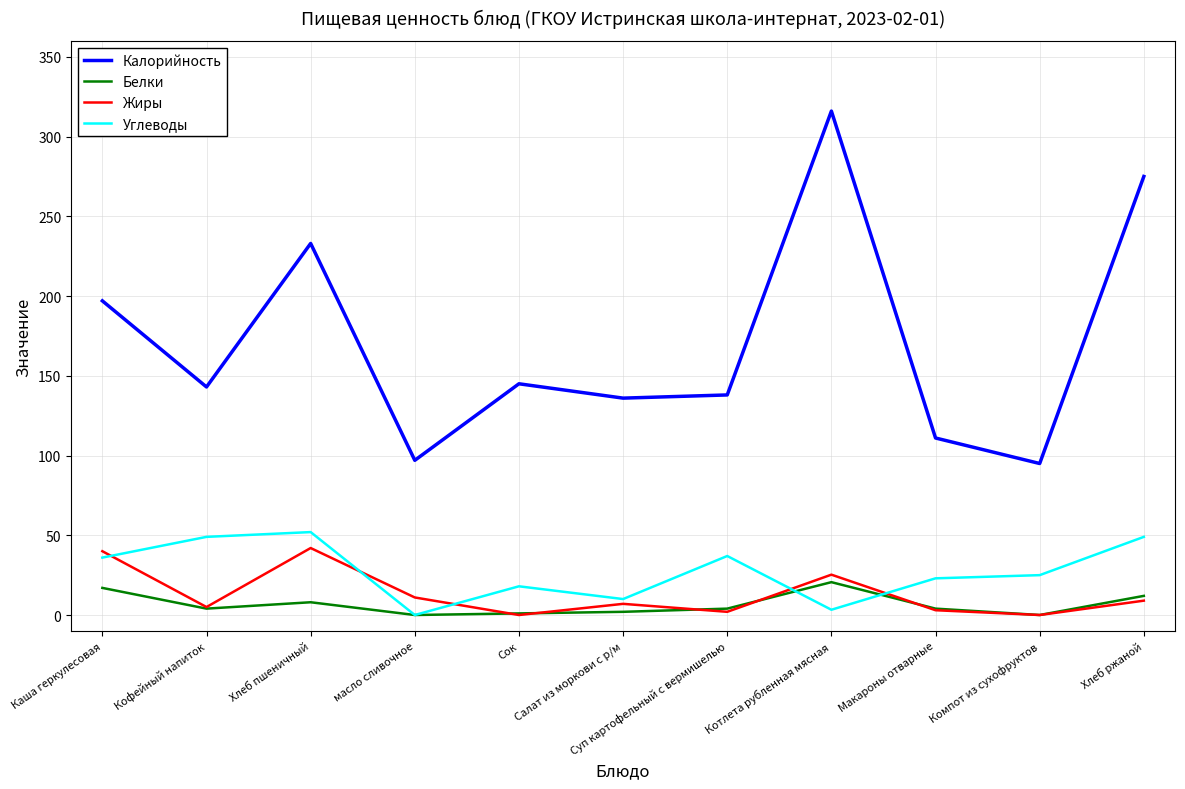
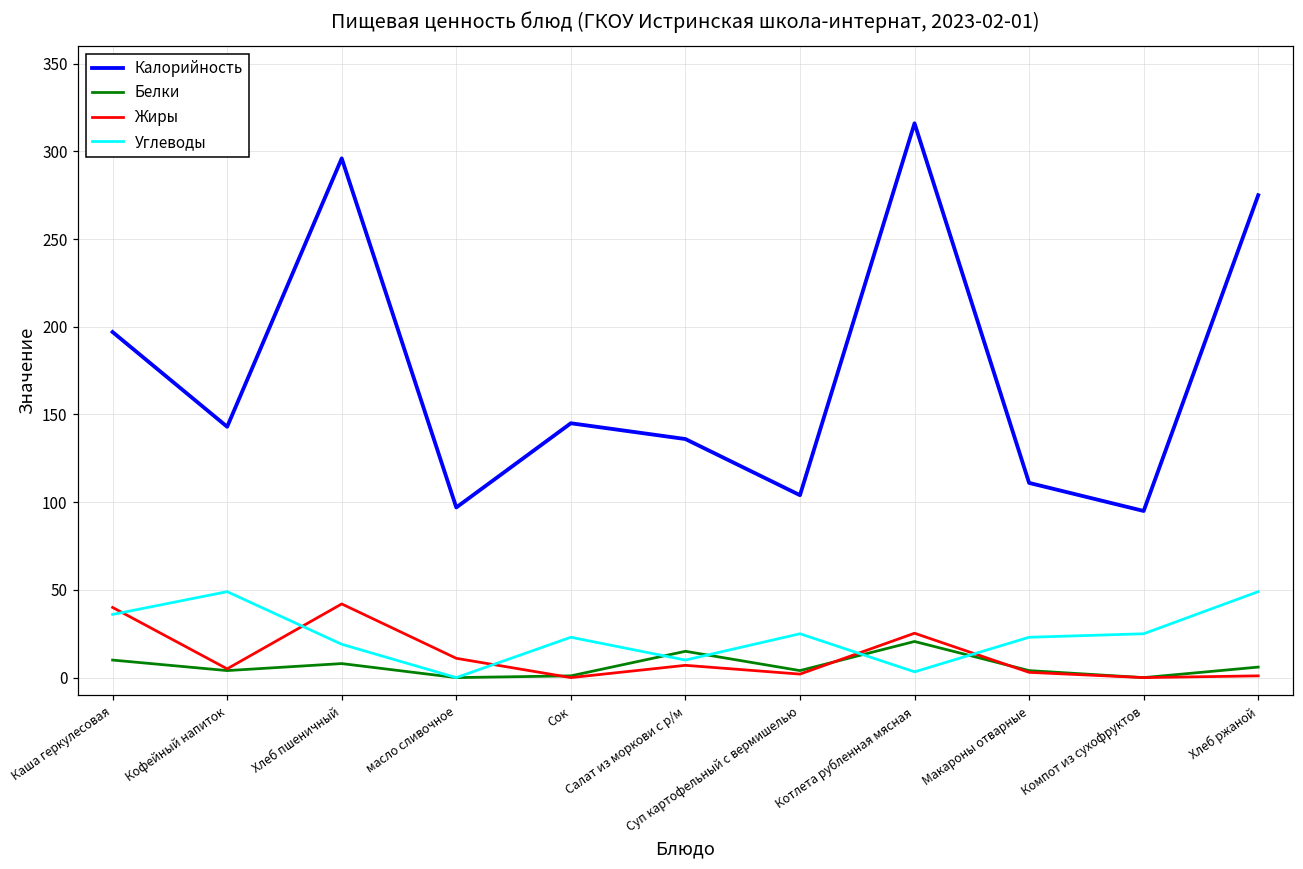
Белки, Каша геркулесовая: 17 -> 10
Калорийность, Хлеб пшеничный: 233 -> 296
Углеводы, Хлеб пшеничный: 52 -> 19
Углеводы, Сок: 18 -> 23
Белки, Салат из моркови с р/м: 2 -> 15
Калорийность, Суп картофельный с вермишелью: 138 -> 104
Углеводы, Суп картофельный с вермишелью: 37 -> 25
Белки, Хлеб ржаной: 12 -> 6
Жиры, Хлеб ржаной: 9 -> 1
